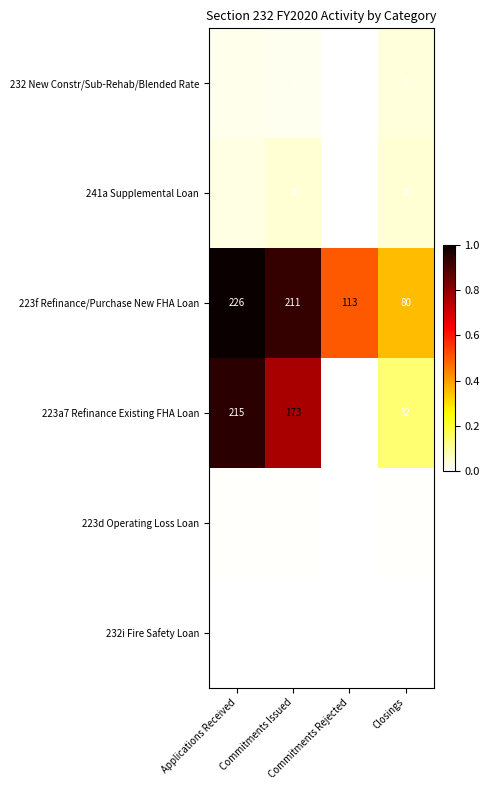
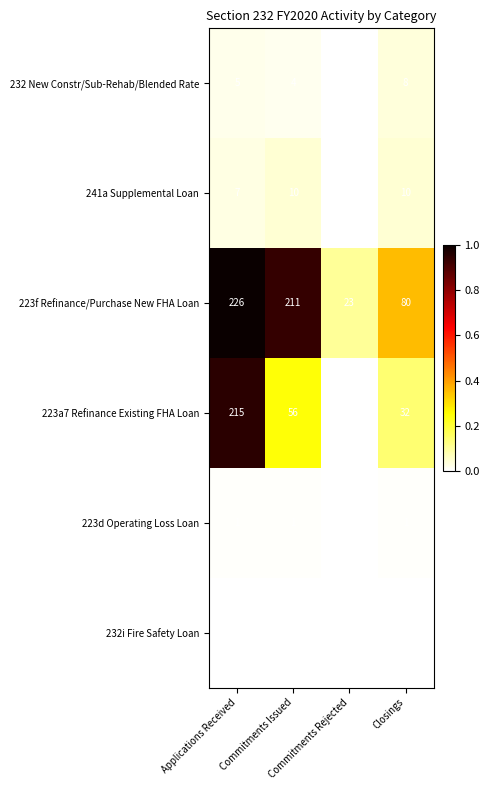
223f Refinance/Purchase New FHA Loan, Commitments Rejected: 113 -> 23
223a7 Refinance Existing FHA Loan, Commitments Issued: 173 -> 56
